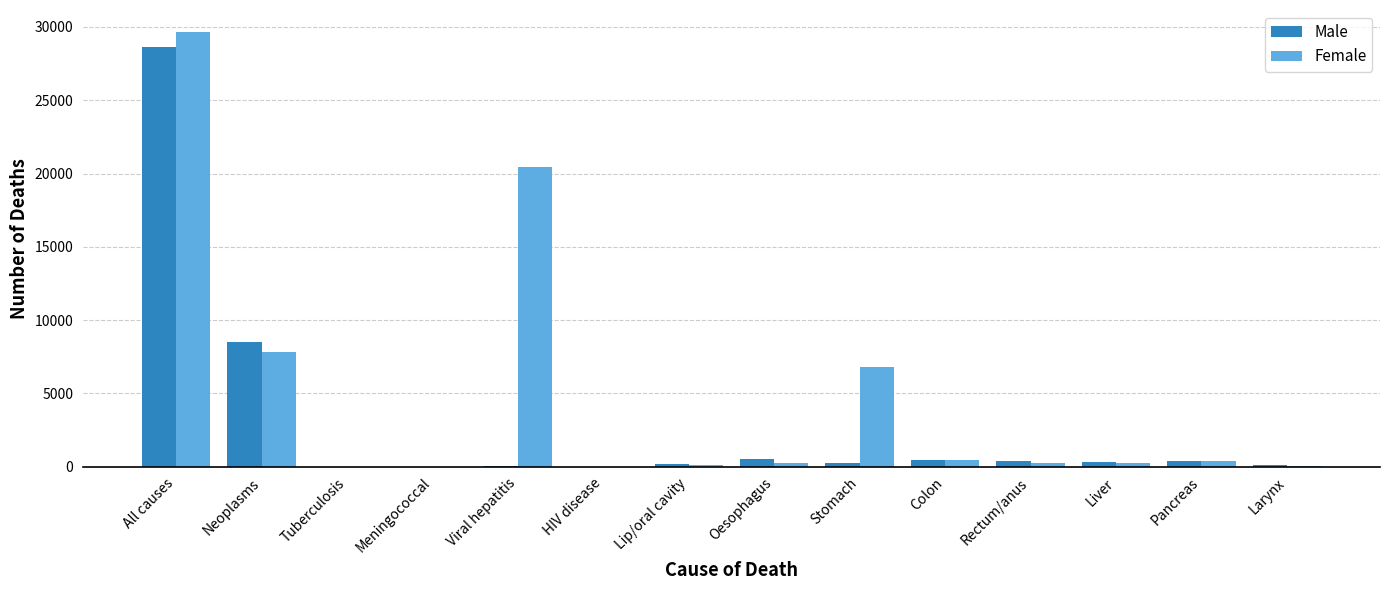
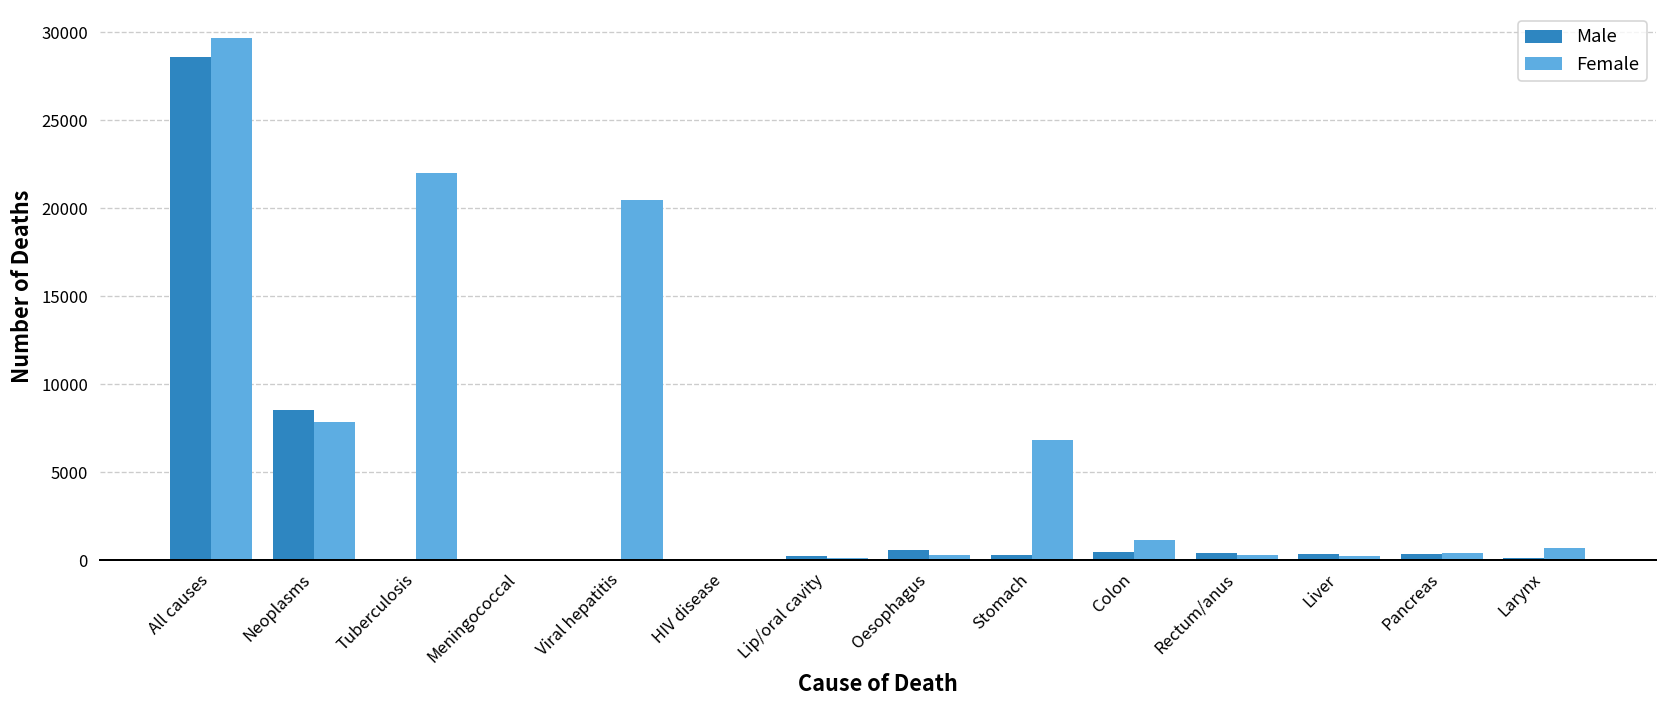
Female, Tuberculosis: 0 -> 22000
Female, Colon: 500 -> 1200
Female, Larynx: 0 -> 700
